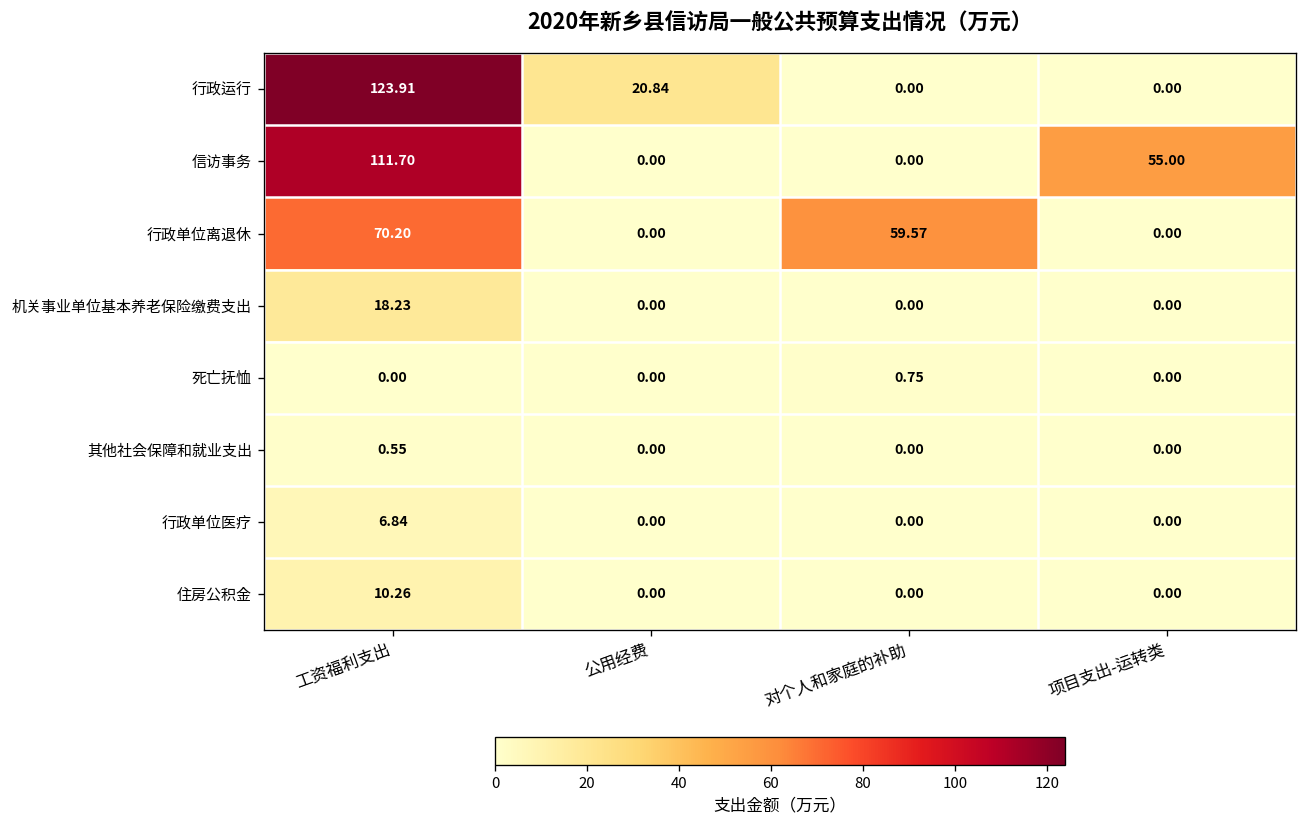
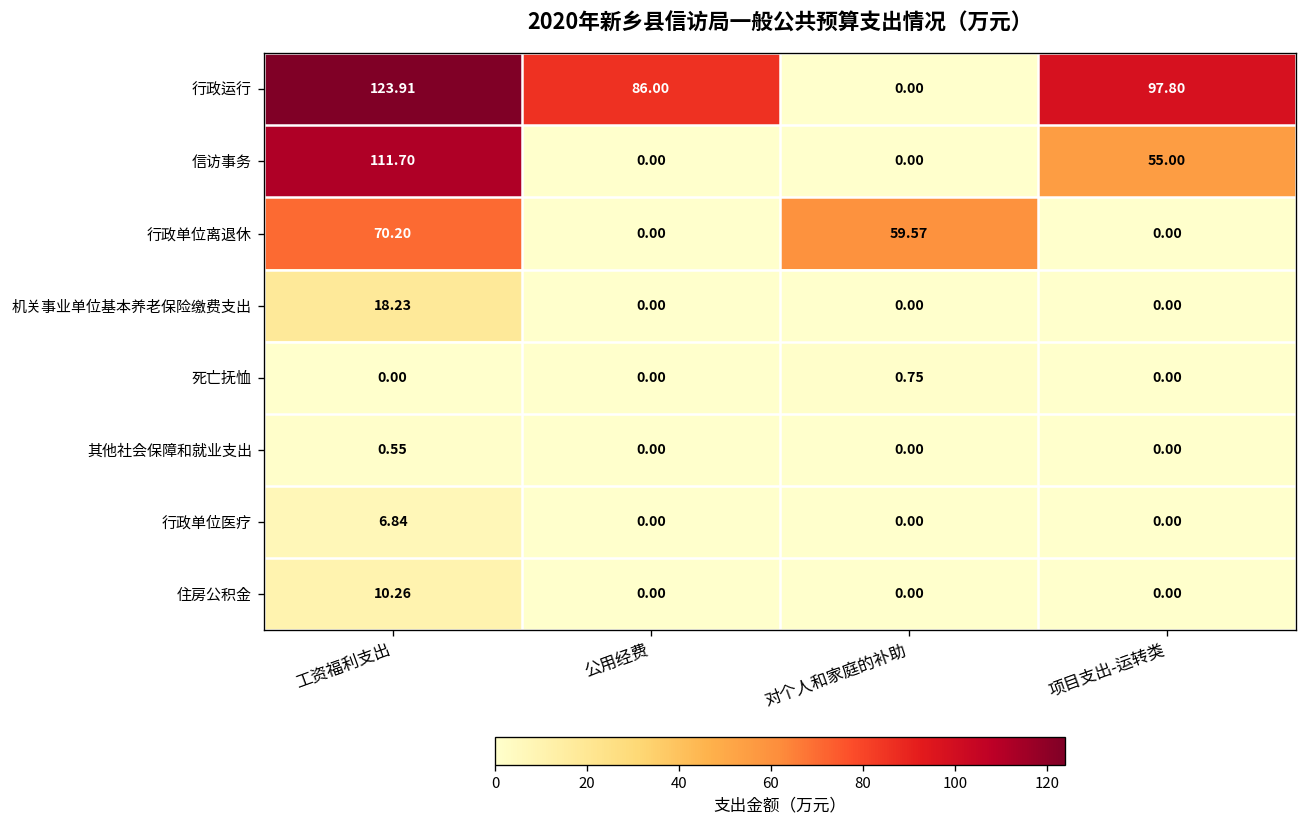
行政运行, 公用经费: 20.84 -> 86.00
行政运行, 项目支出-运转类: 0.00 -> 97.80
